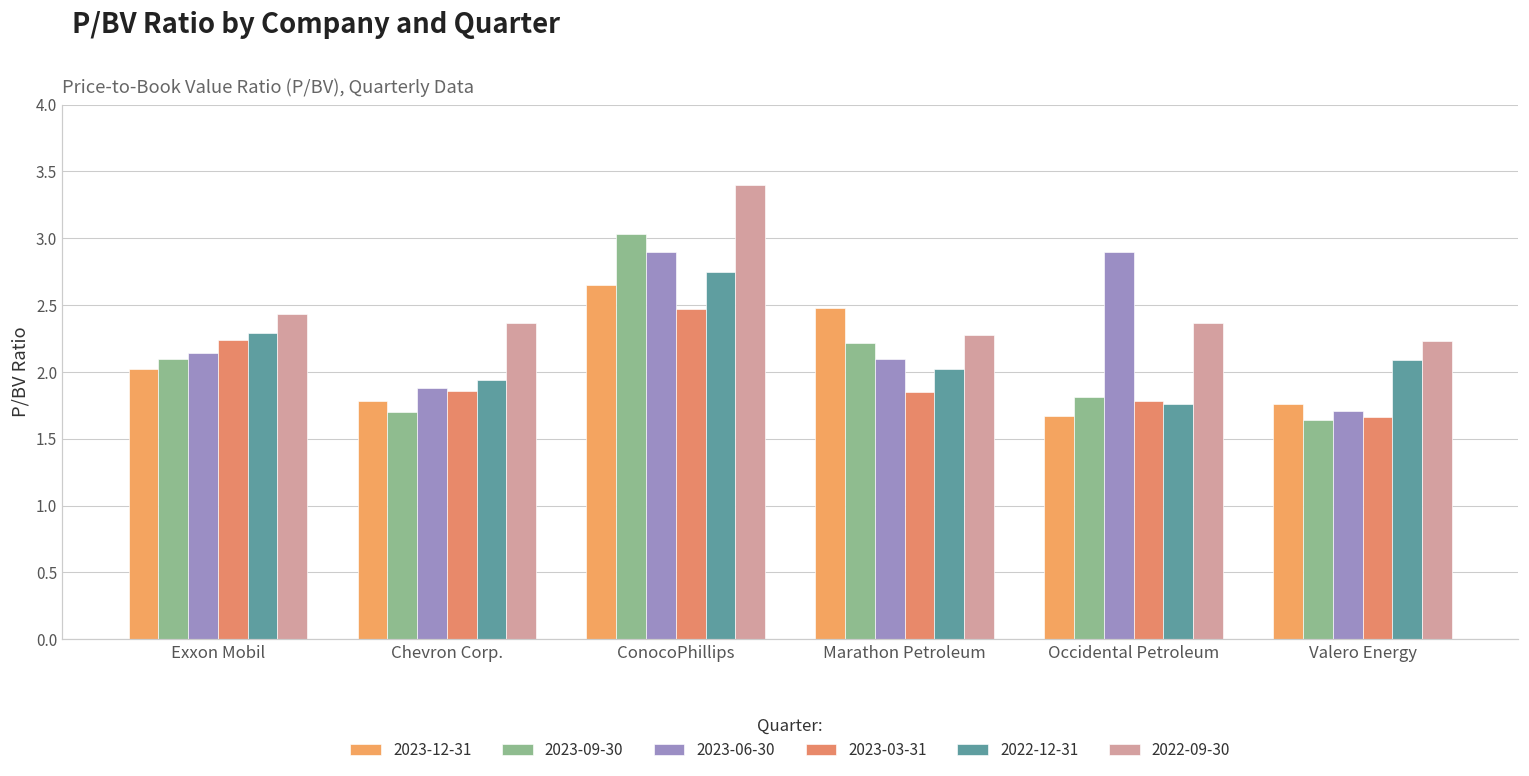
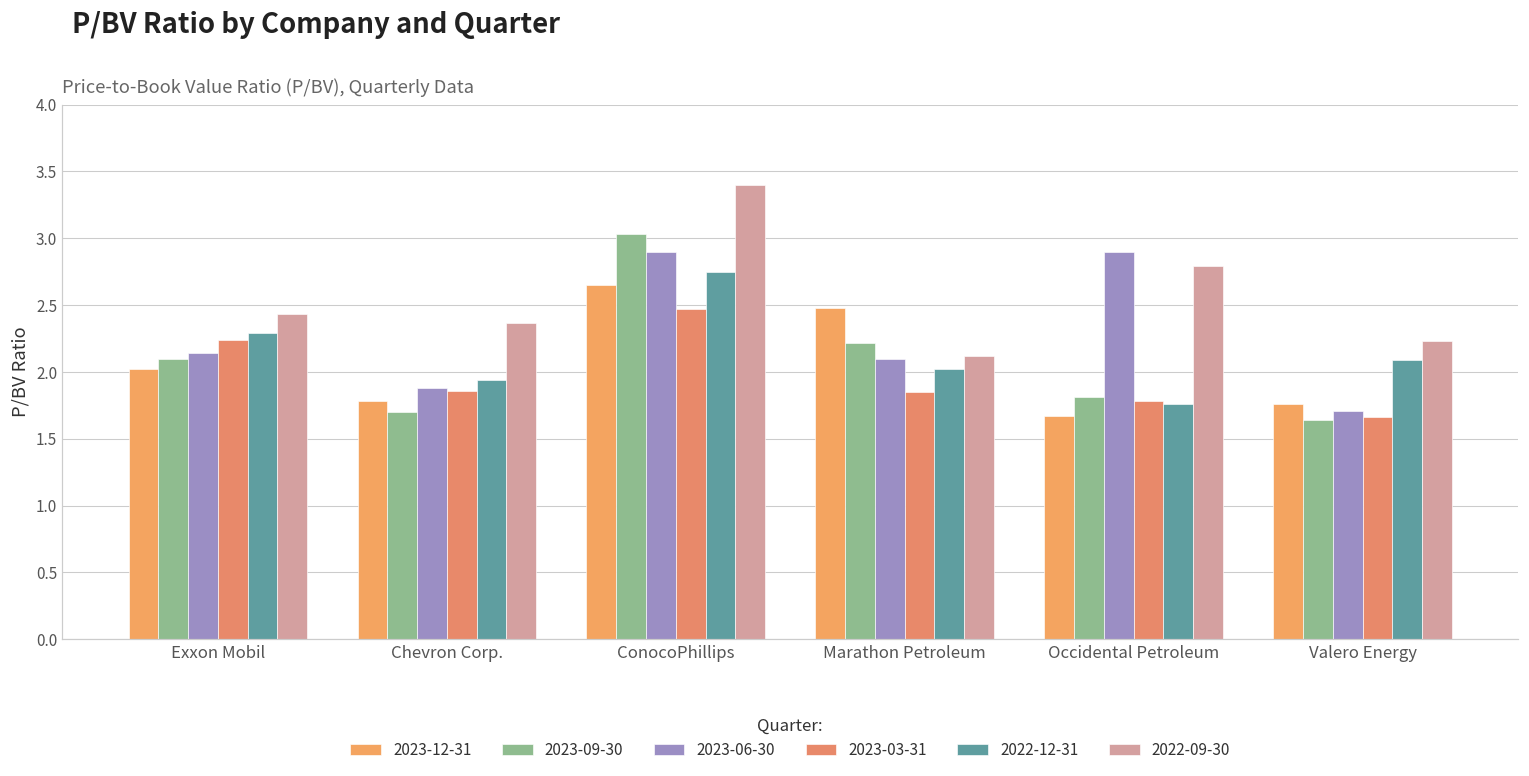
2022-09-30, Marathon Petroleum: 2.28 -> 2.12
2022-09-30, Occidental Petroleum: 2.37 -> 2.79
